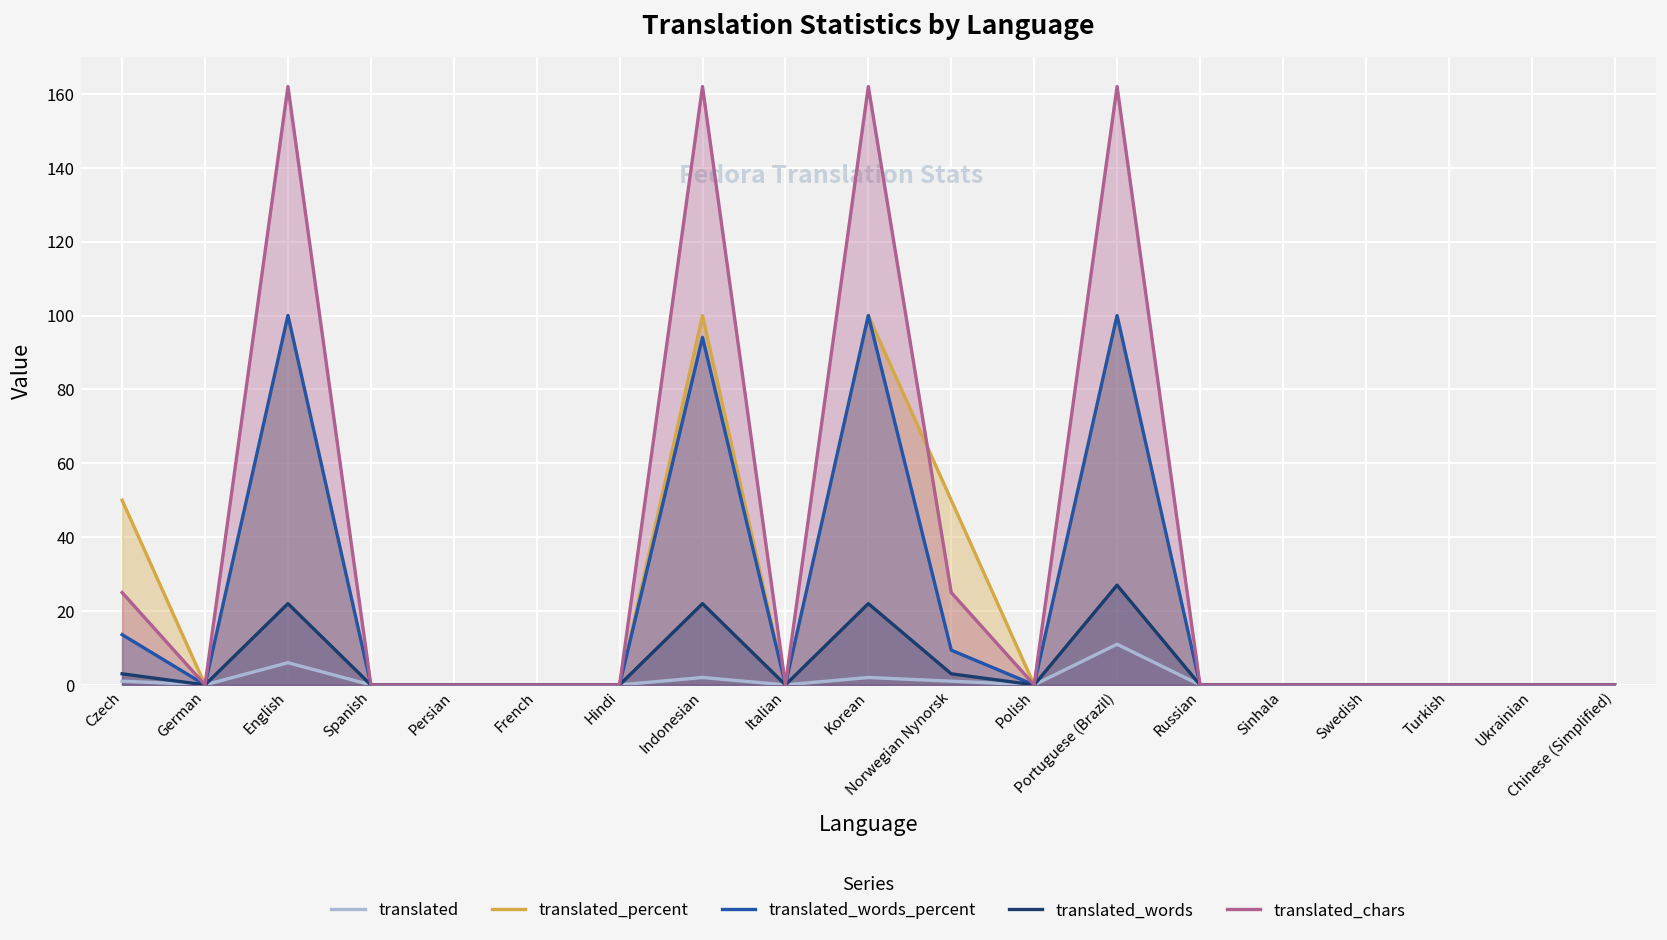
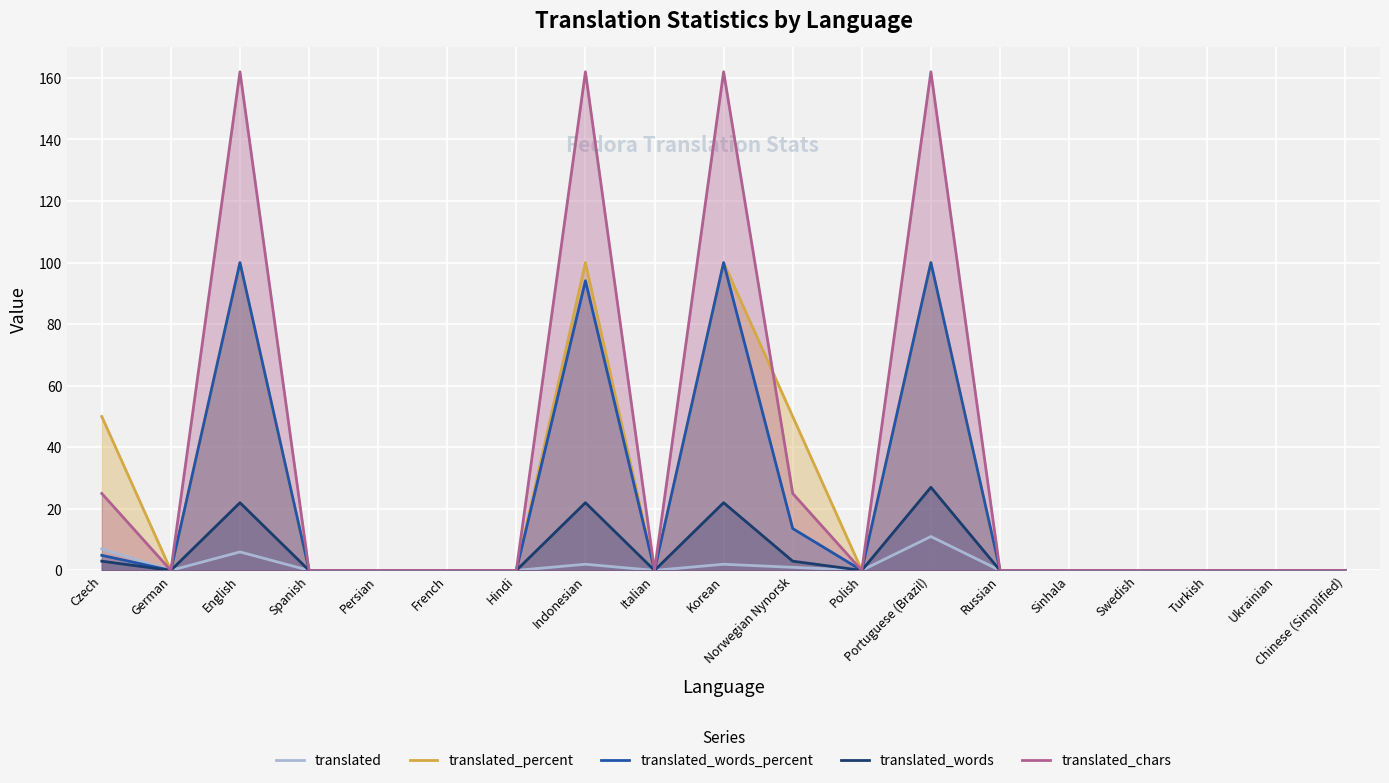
translated, Czech: 1 -> 7
translated_words_percent, Czech: 14 -> 5
translated_words_percent, Norwegian Nynorsk: 9 -> 14
